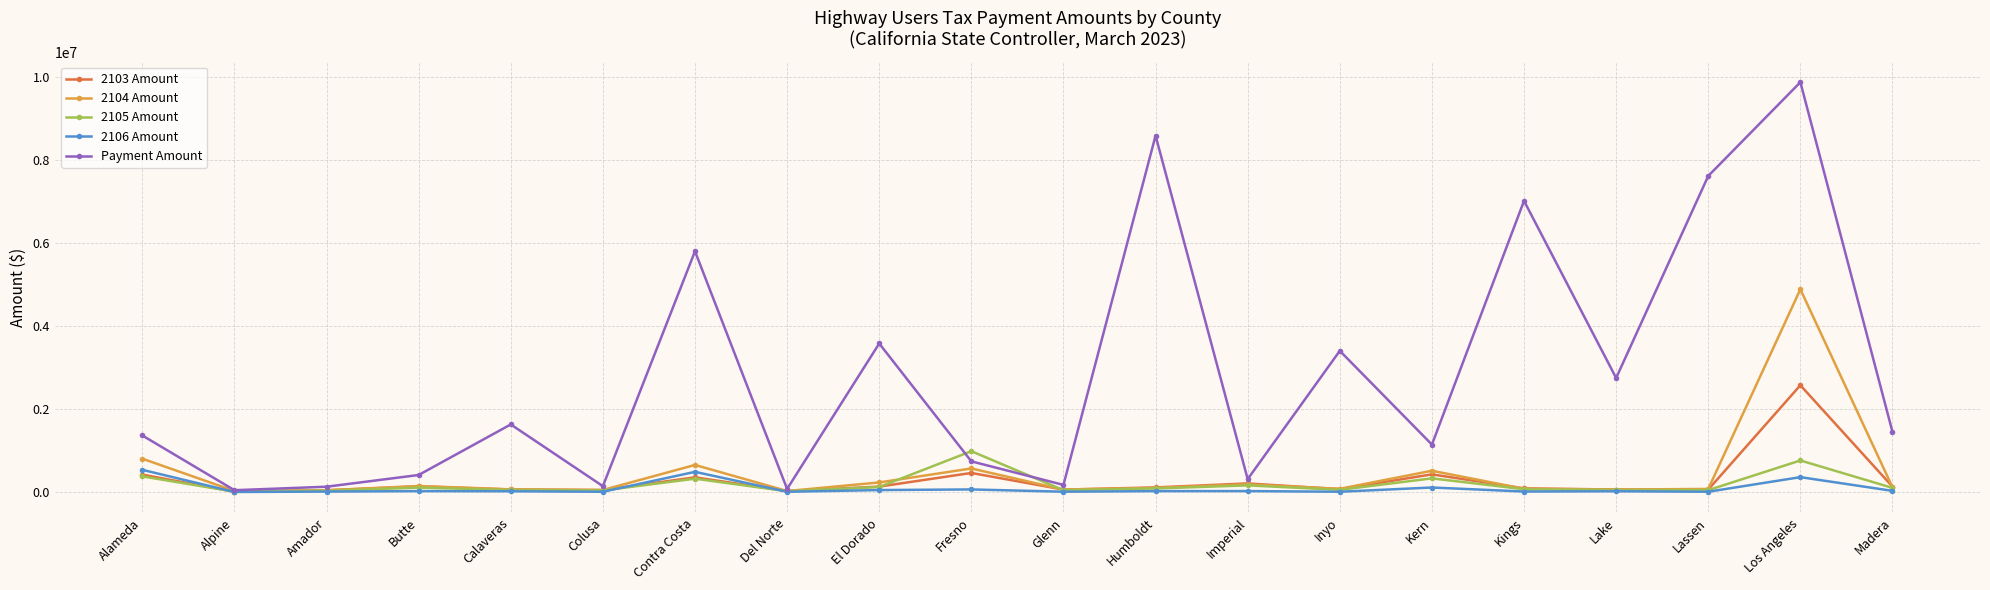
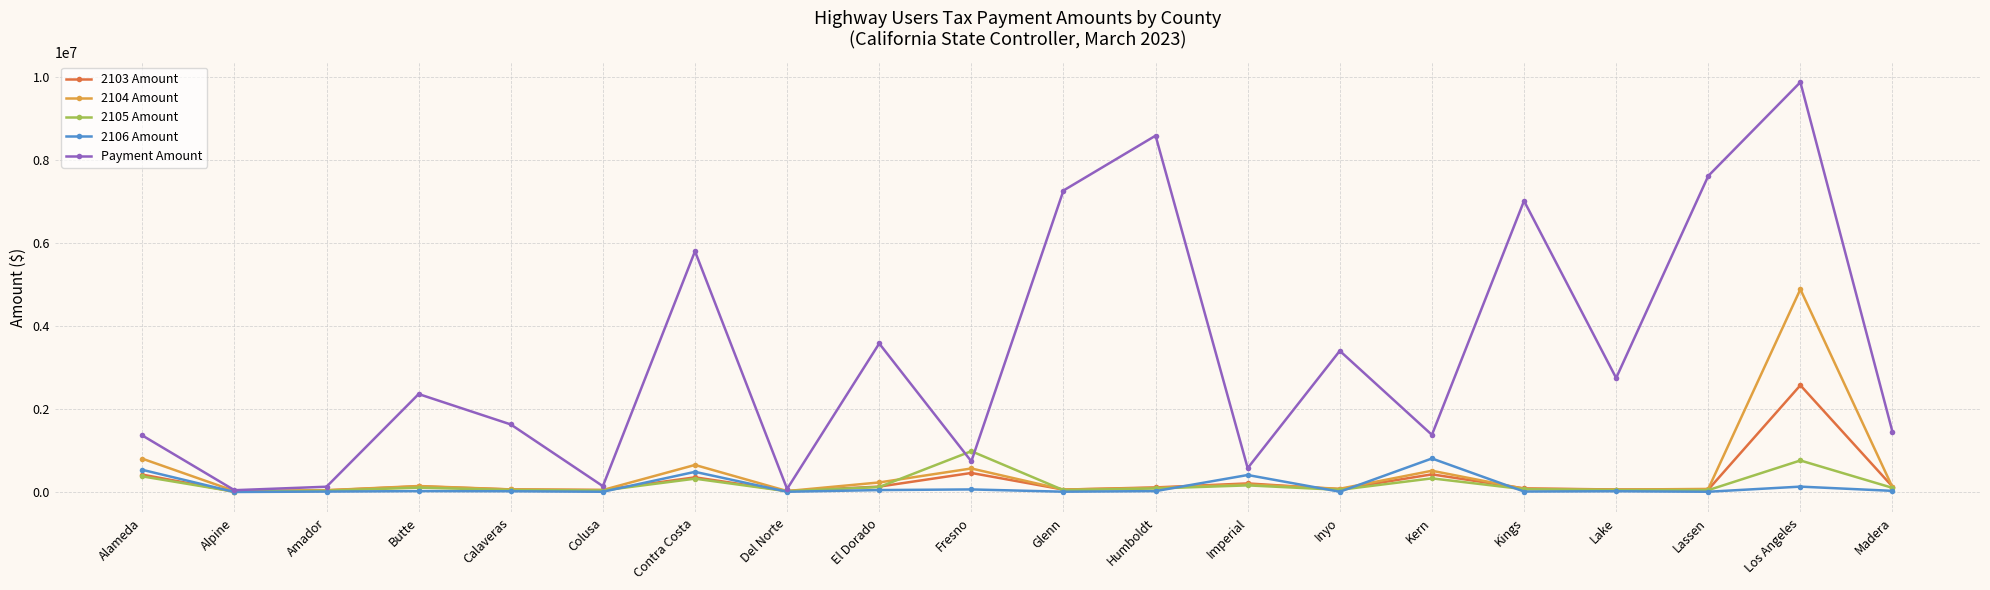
Payment Amount, Butte: 400000 -> 2400000
Payment Amount, Glenn: 200000 -> 7300000
2106 Amount, Imperial: 0 -> 400000
Payment Amount, Imperial: 300000 -> 600000
2106 Amount, Kern: 100000 -> 800000
Payment Amount, Kern: 1100000 -> 1400000
2106 Amount, Los Angeles: 400000 -> 100000
